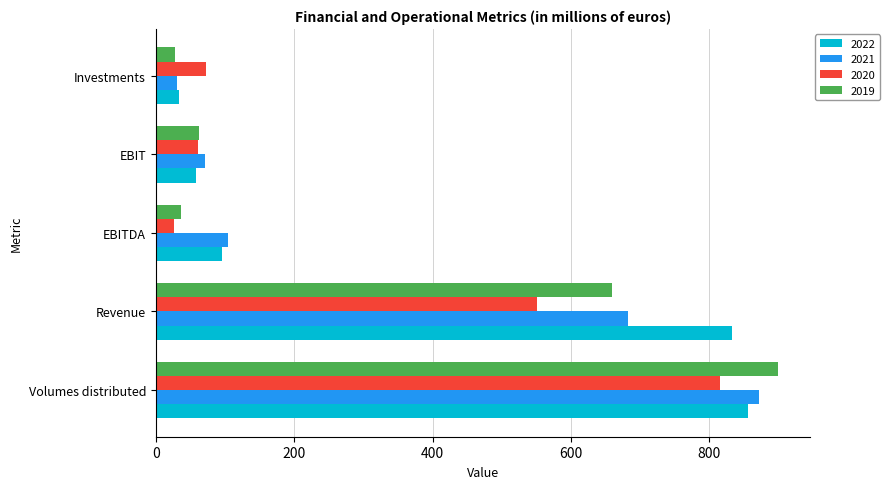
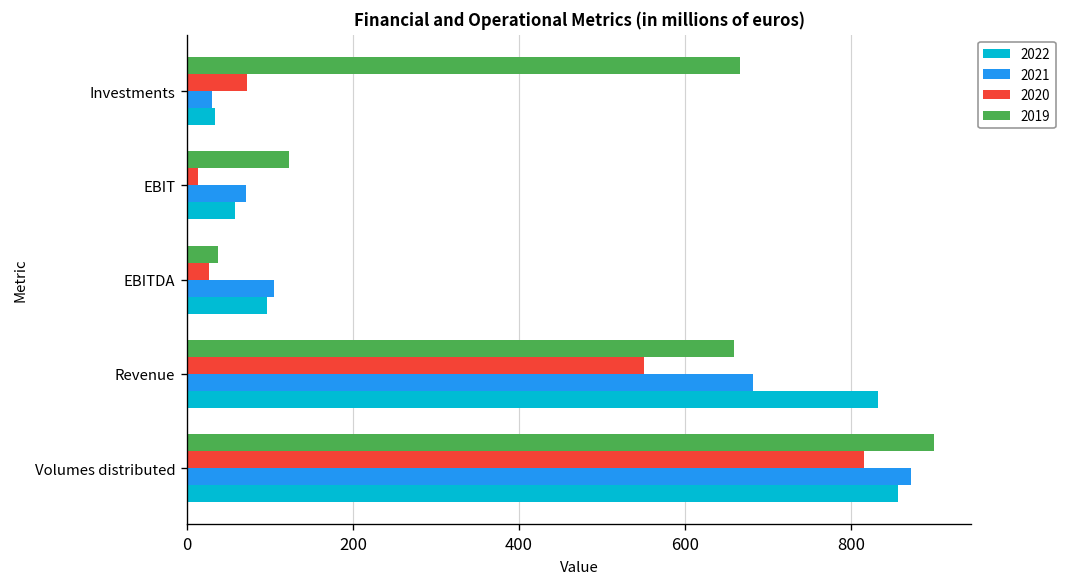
2019, Investments: 30 -> 670
2019, EBIT: 60 -> 120
2020, EBIT: 60 -> 10
